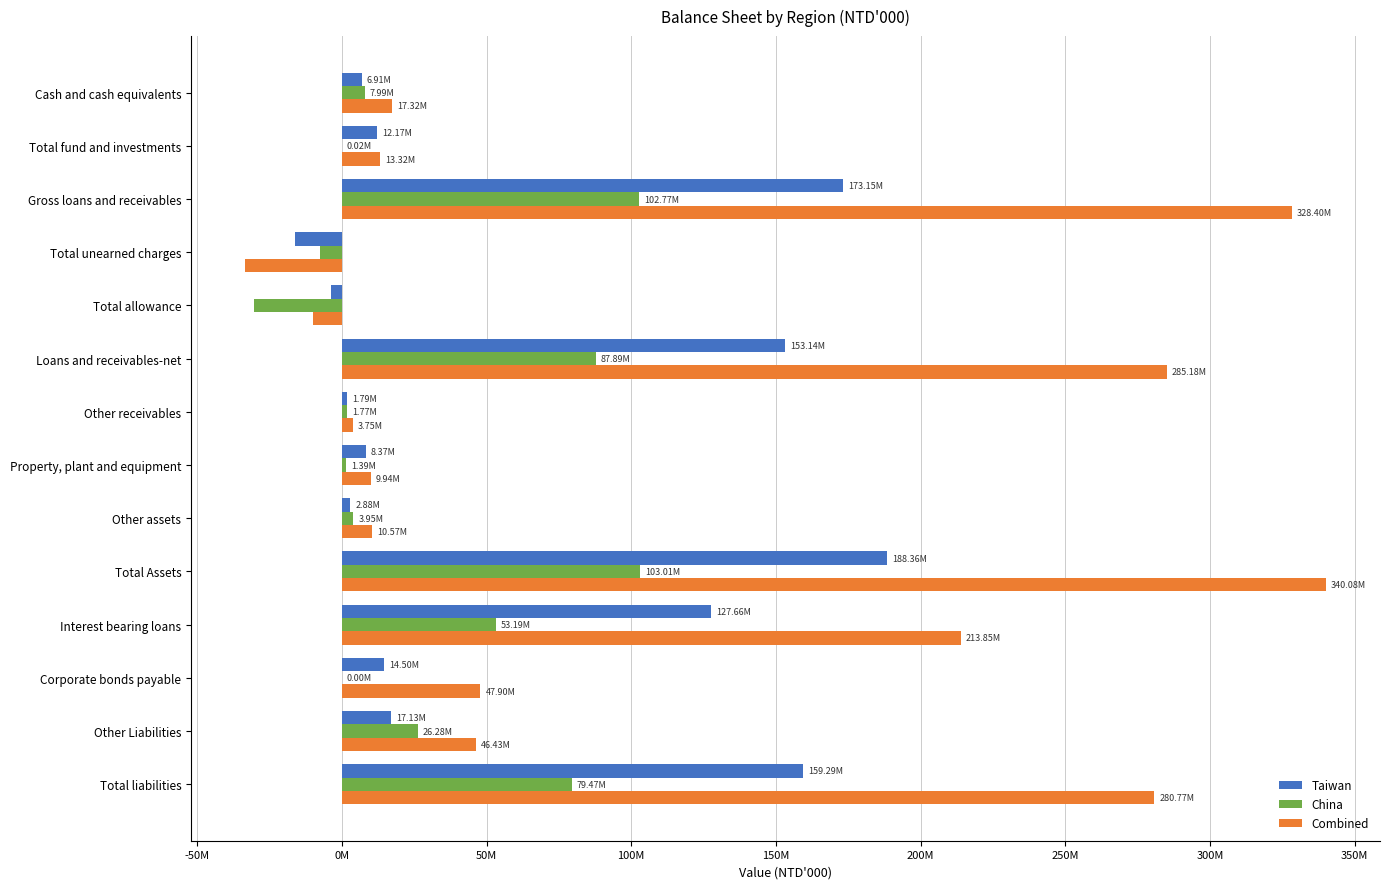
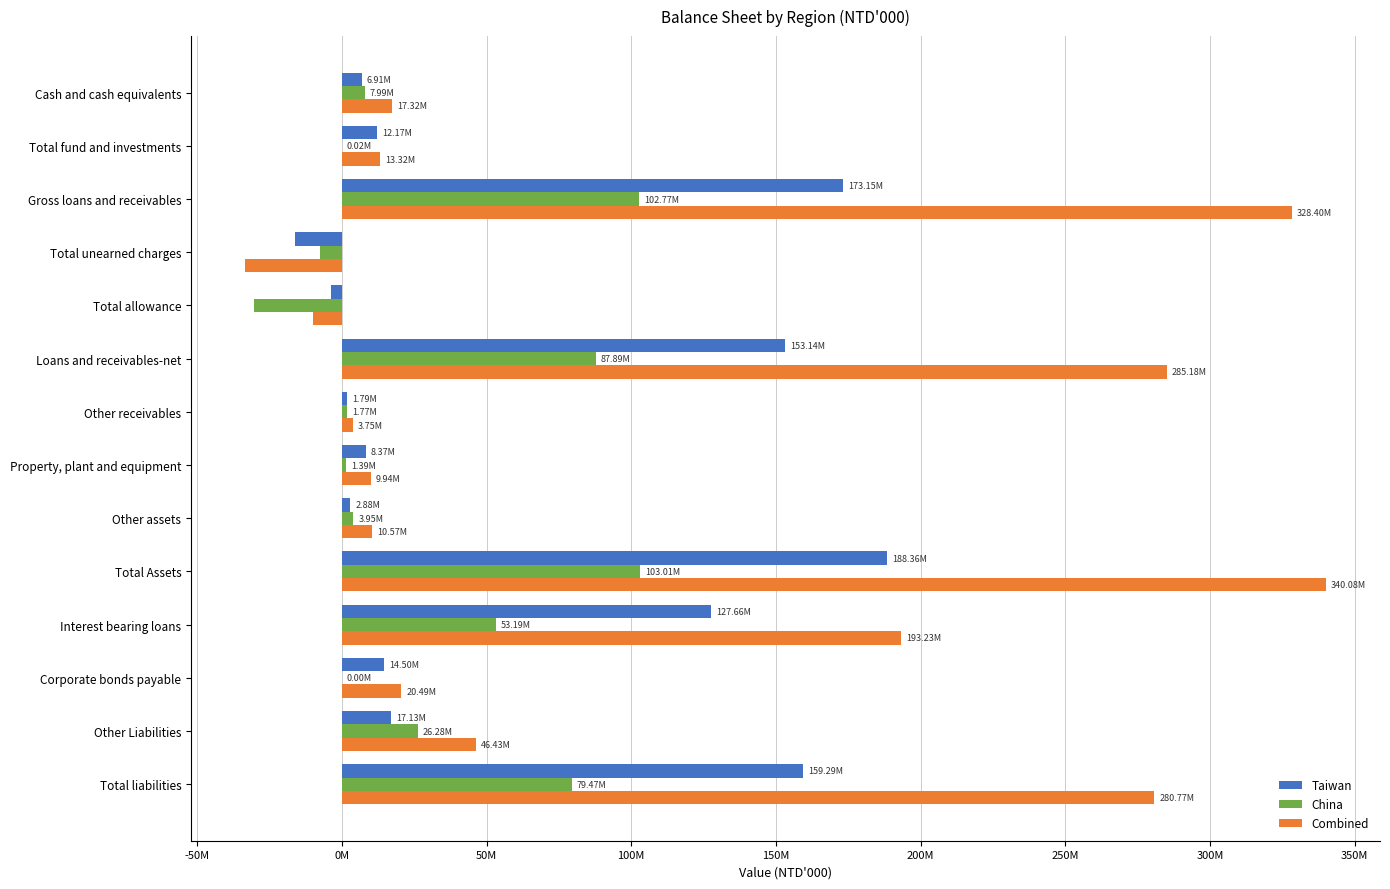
Combined, Interest bearing loans: 213.85M -> 193.23M
Combined, Corporate bonds payable: 47.90M -> 20.49M
